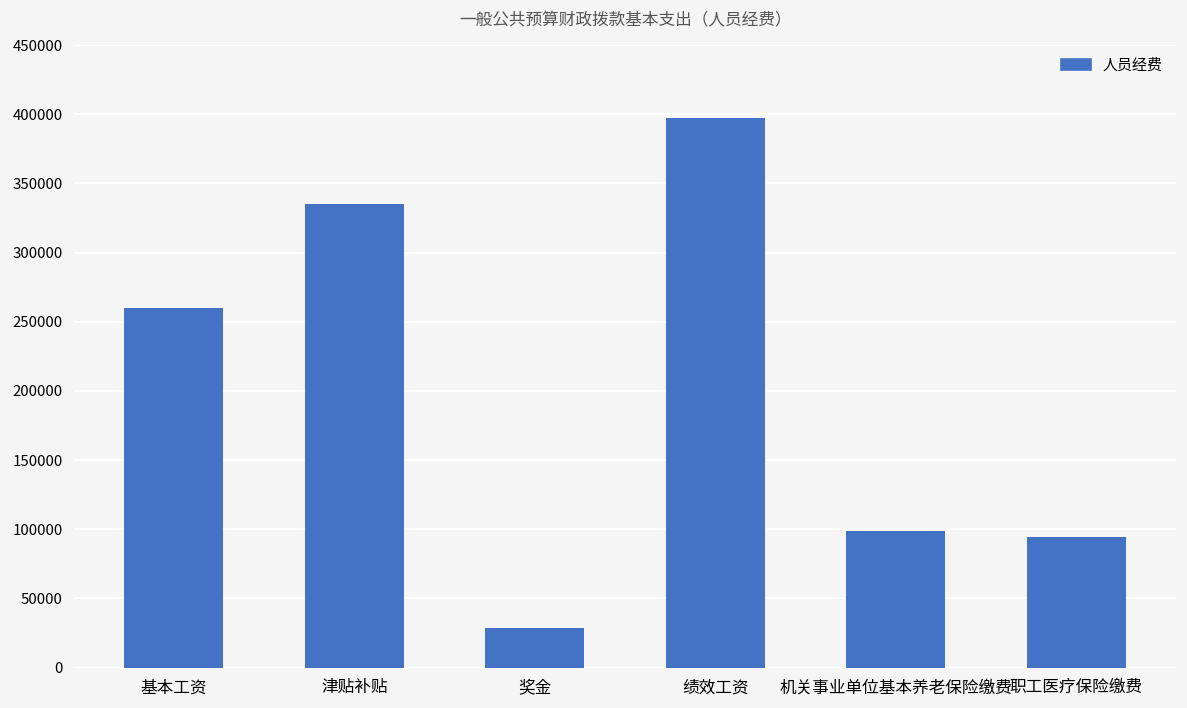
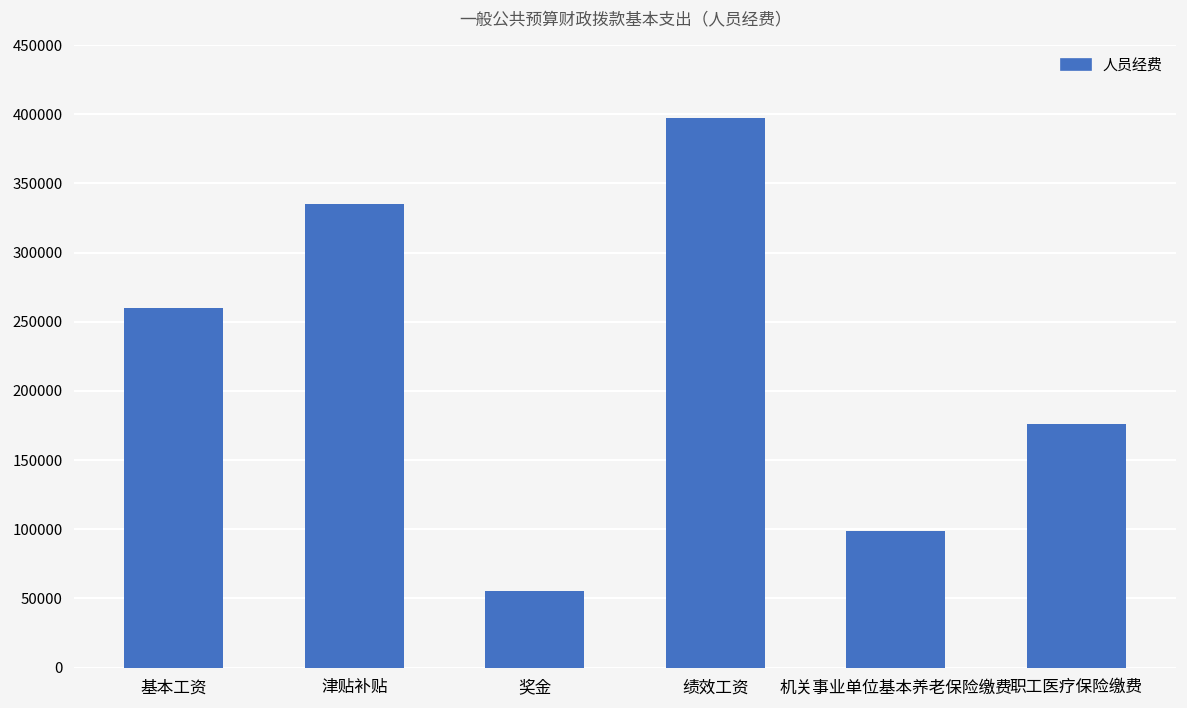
奖金: 29000 -> 55000
职工医疗保险缴费: 94000 -> 176000
